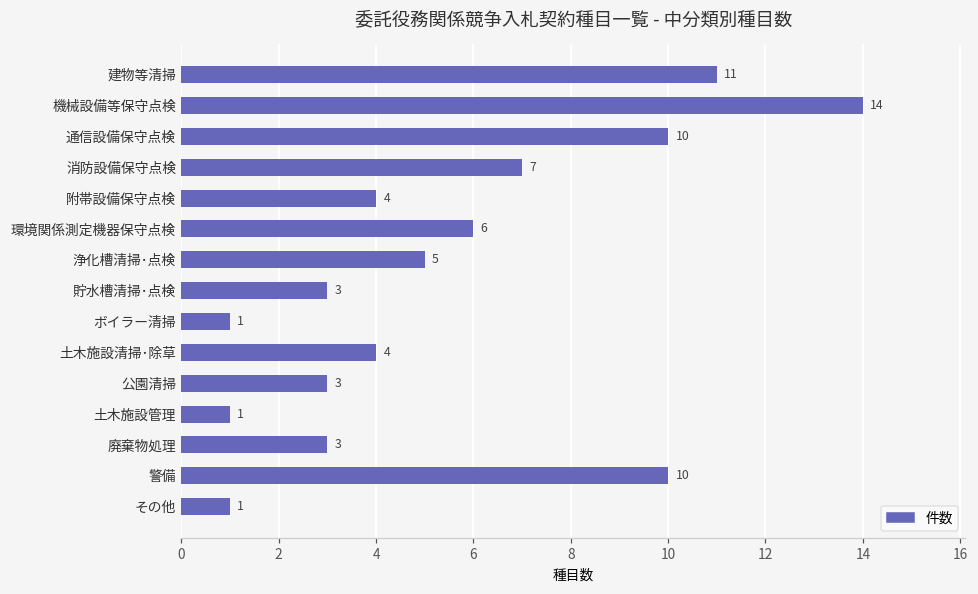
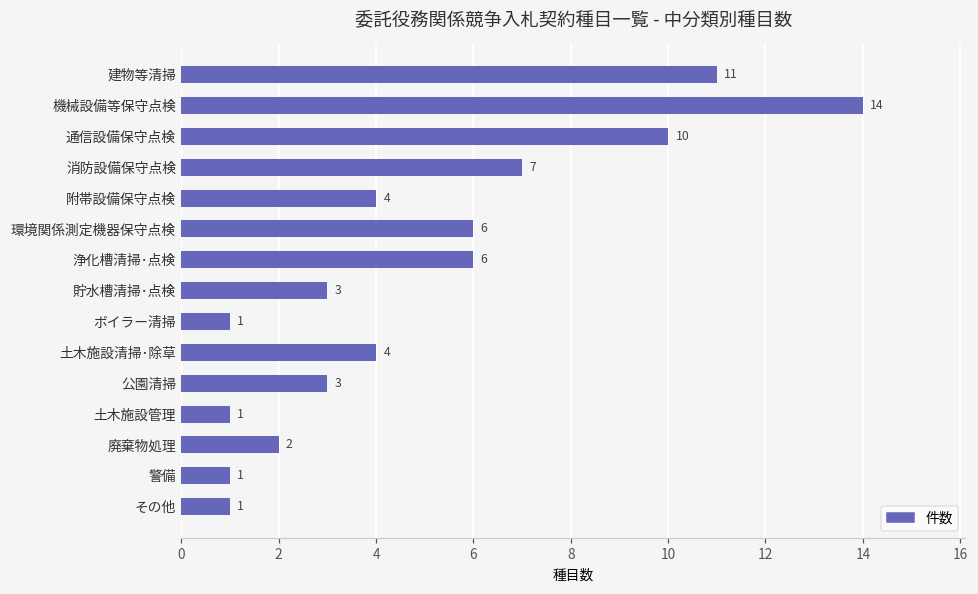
浄化槽清掃･点検: 5 -> 6
廃棄物処理: 3 -> 2
警備: 10 -> 1
